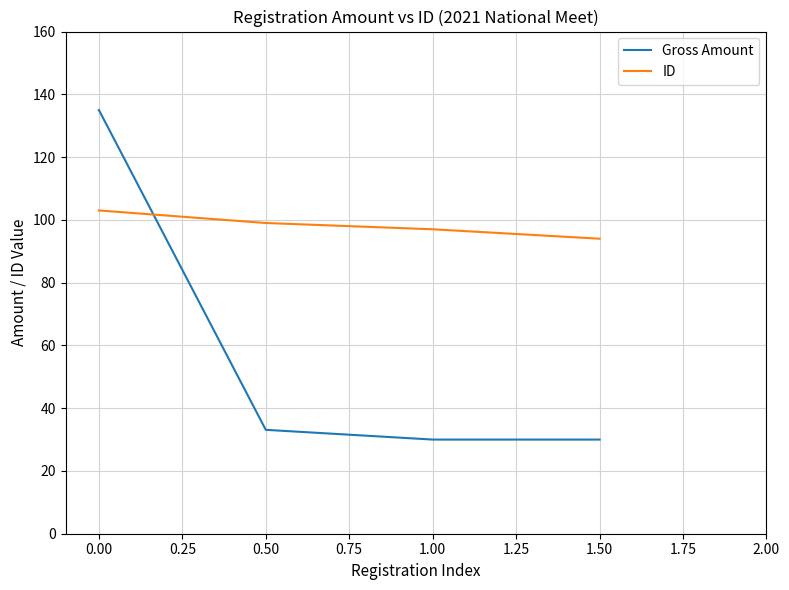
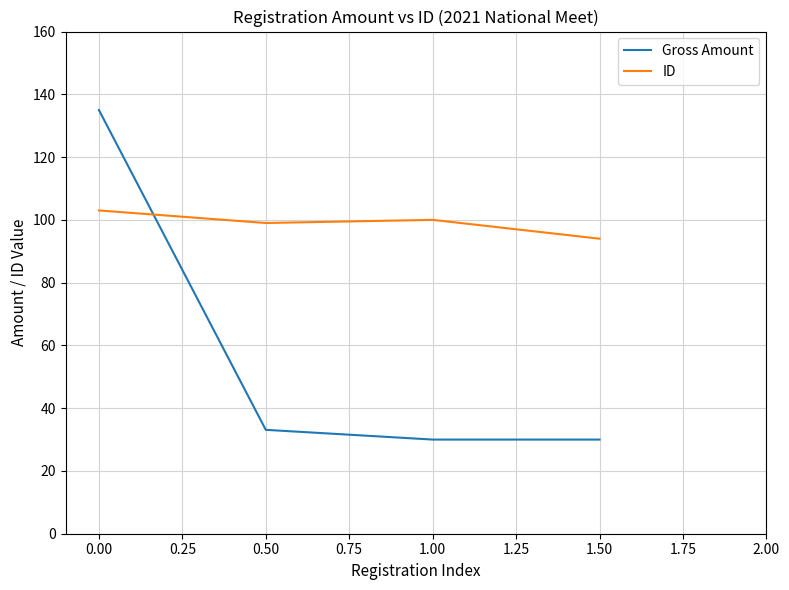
ID, 1.00: 97 -> 100
